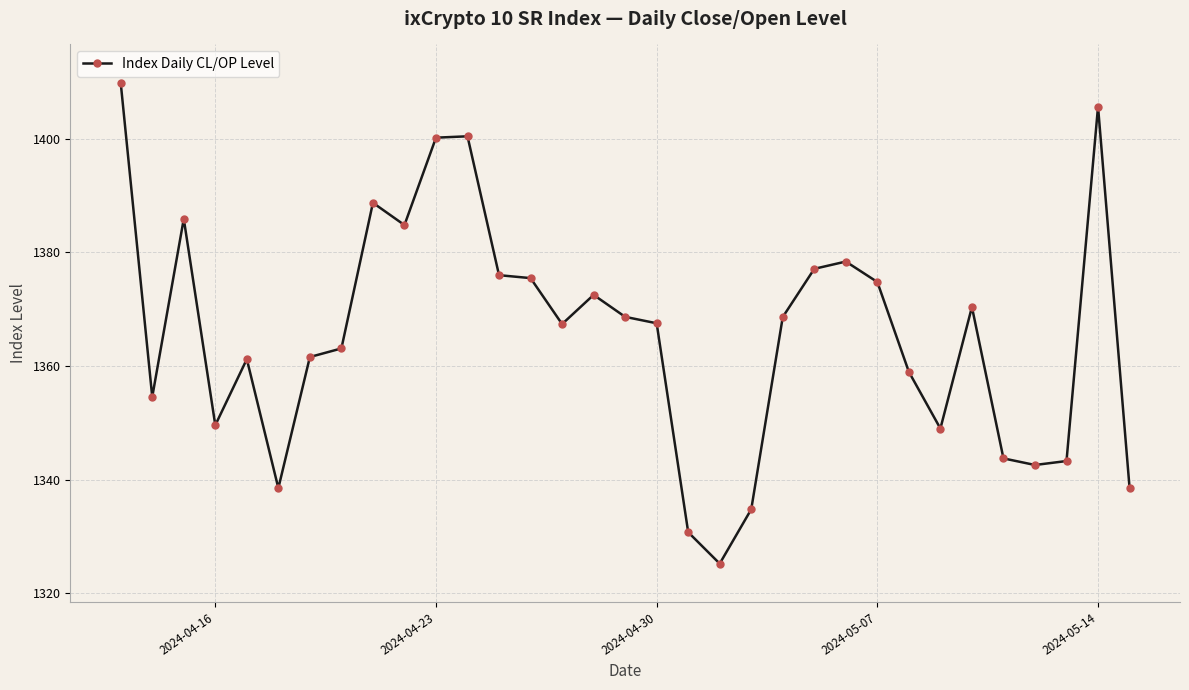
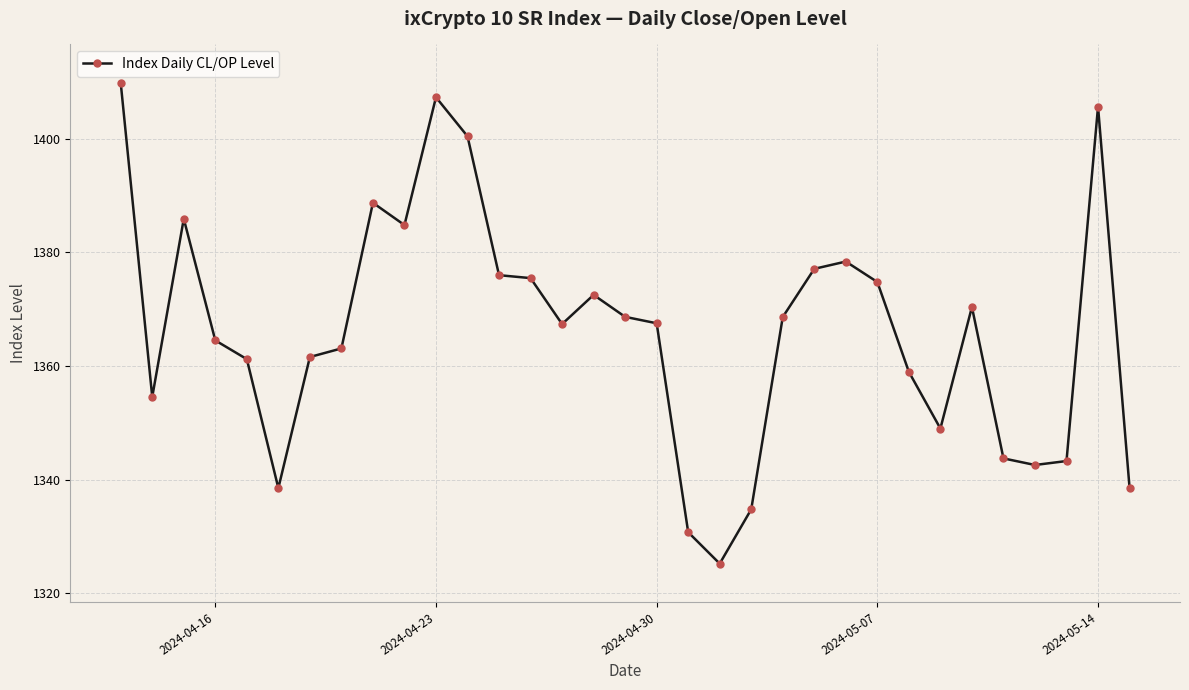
2024-04-16: 1350 -> 1364
2024-04-23: 1400 -> 1407
